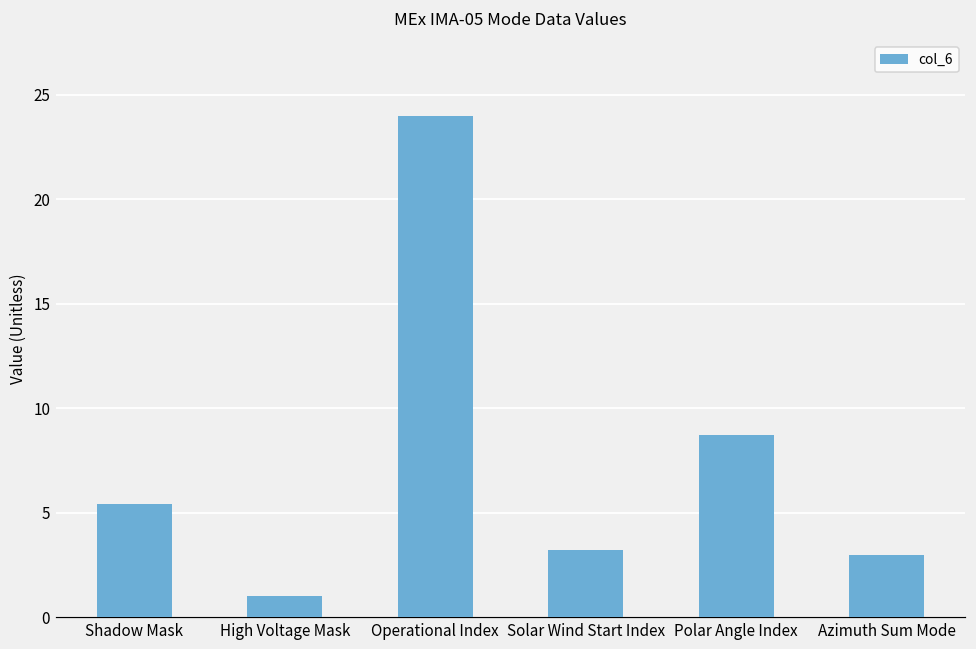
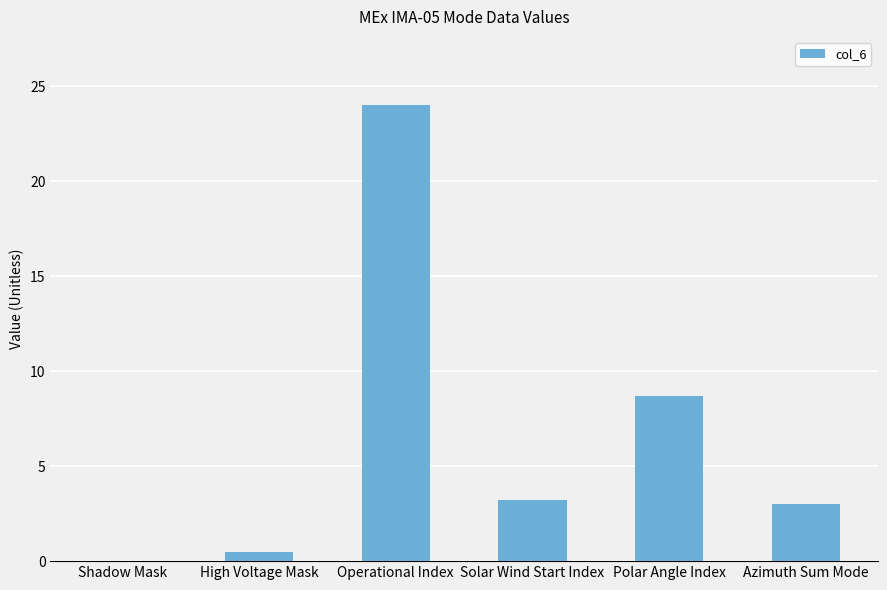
Shadow Mask: 5.4 -> 0.0
High Voltage Mask: 1.0 -> 0.5
